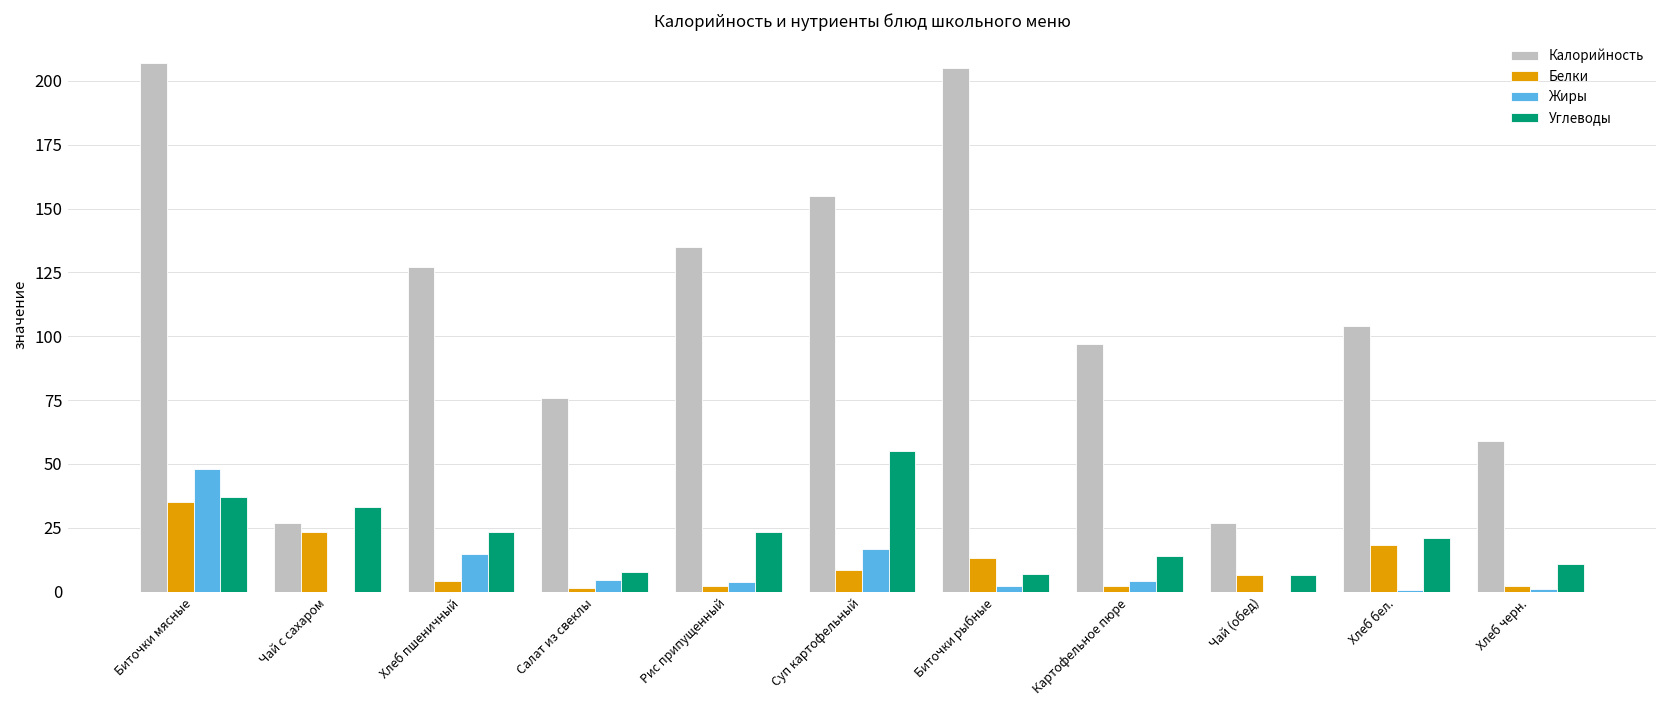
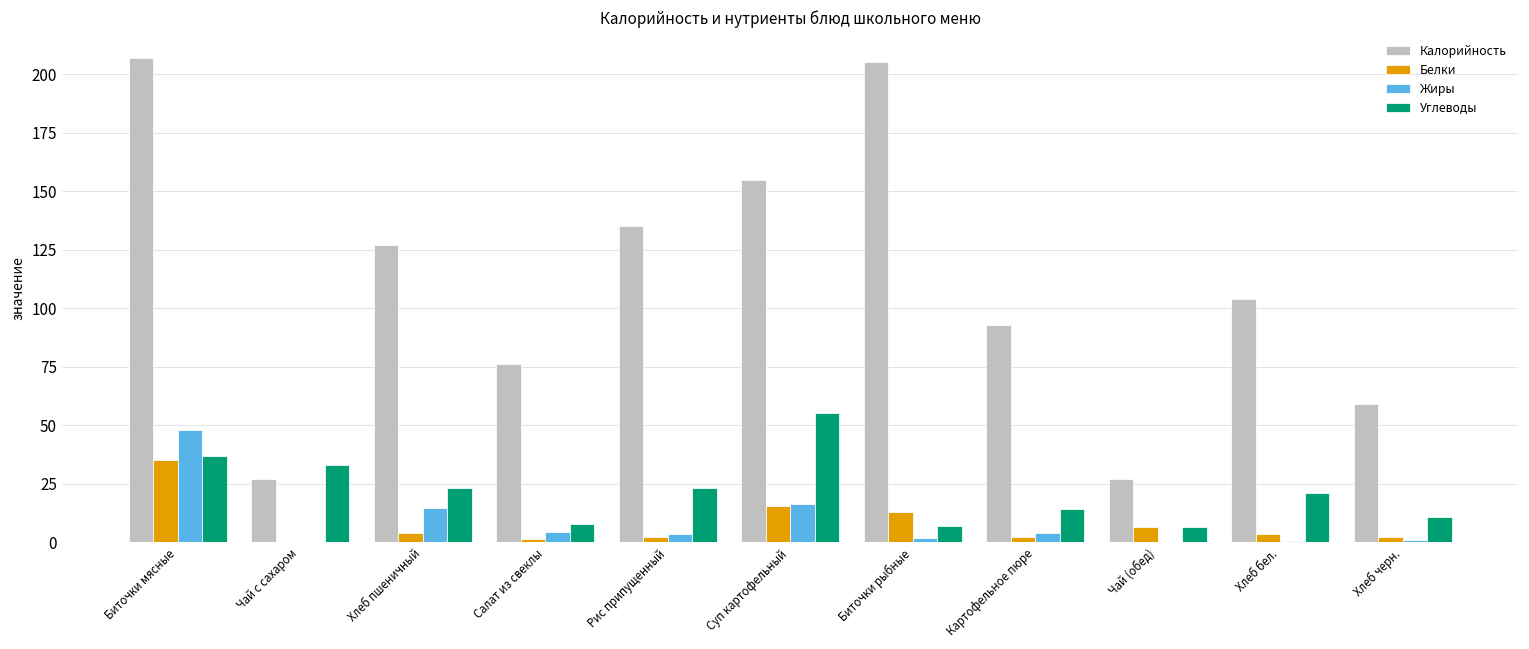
Белки, Чай с сахаром: 23 -> 0
Белки, Суп картофельный: 8 -> 16
Калорийность, Картофельное пюре: 97 -> 93
Белки, Хлеб бел.: 18 -> 4
